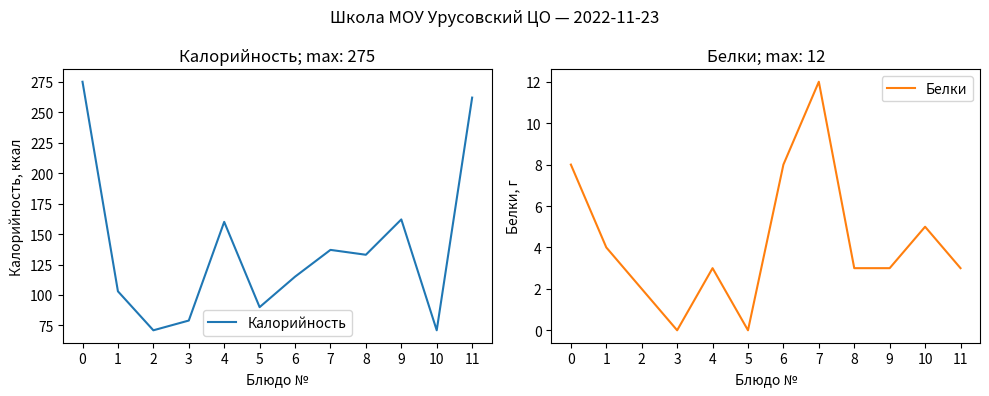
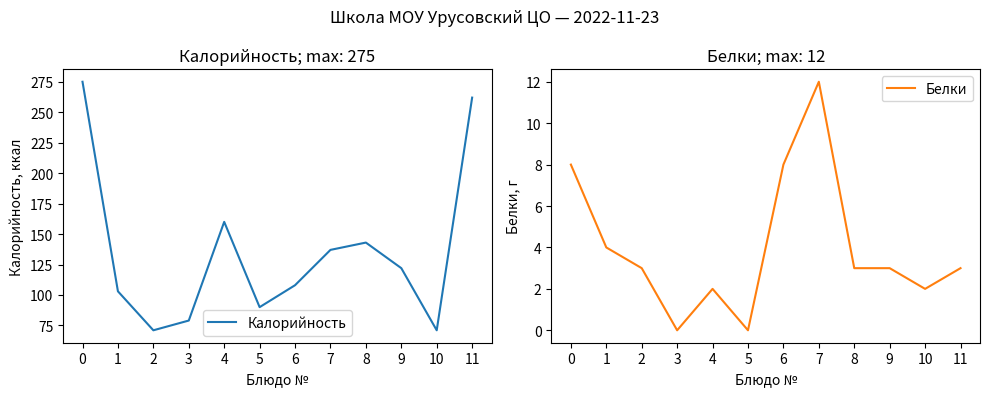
Калорийность; max: 275, 6: 115 -> 108
Калорийность; max: 275, 8: 133 -> 143
Калорийность; max: 275, 9: 162 -> 122
Белки; max: 12, 2: 2 -> 3
Белки; max: 12, 4: 3 -> 2
Белки; max: 12, 10: 5 -> 2
